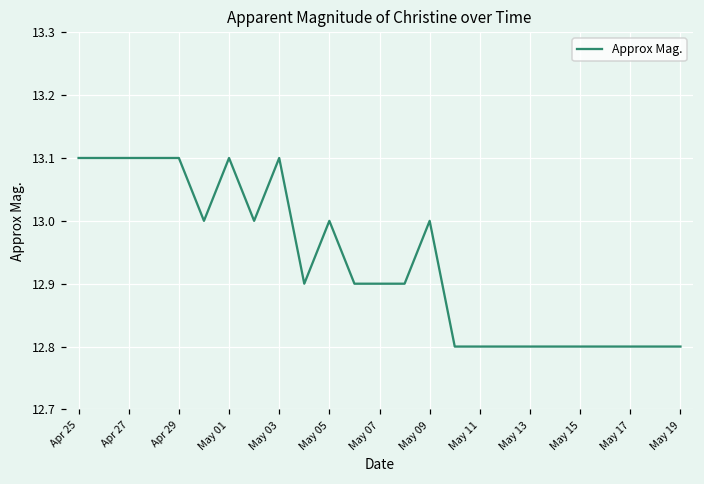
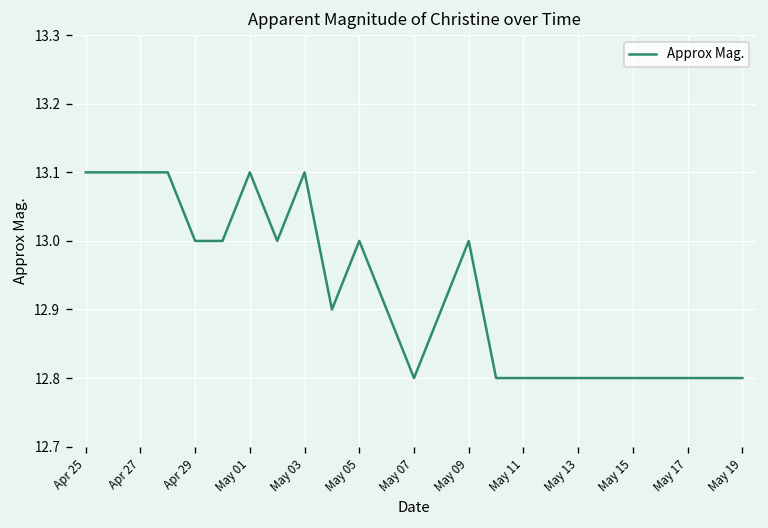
Apr 29: 13.1 -> 13.0
May 07: 12.9 -> 12.8
